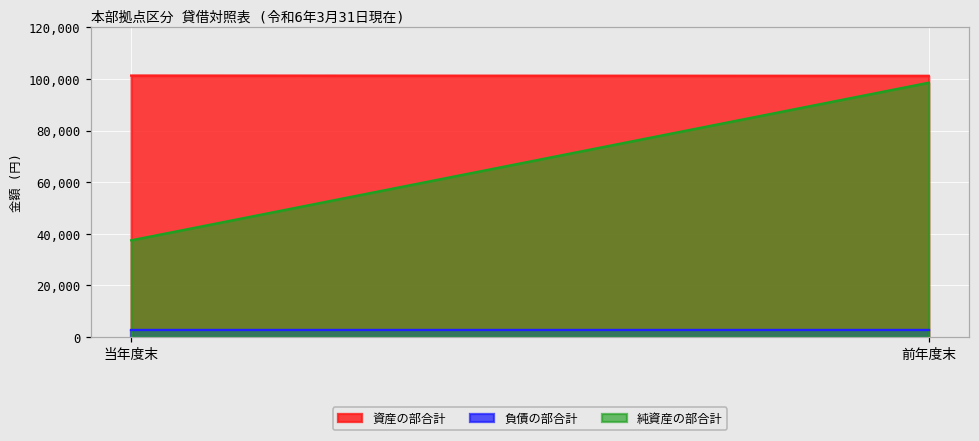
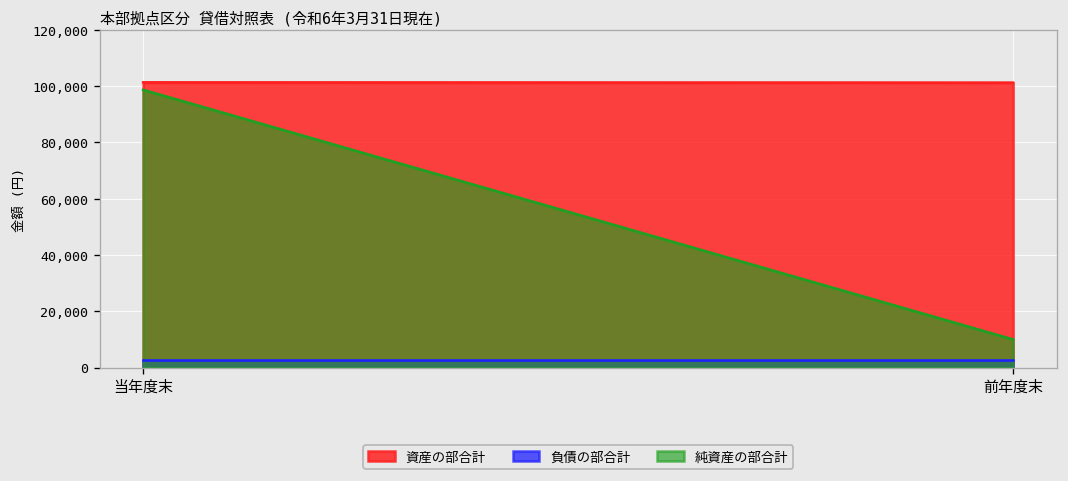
純資産の部合計, 当年度末: 38,000 -> 99,000
純資産の部合計, 前年度末: 99,000 -> 10,000
